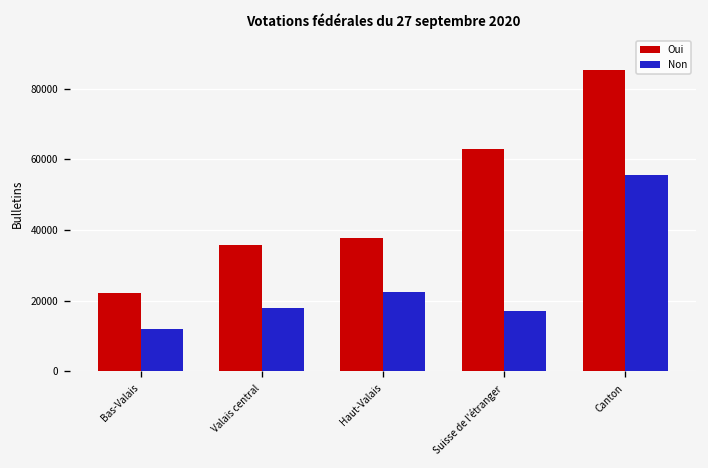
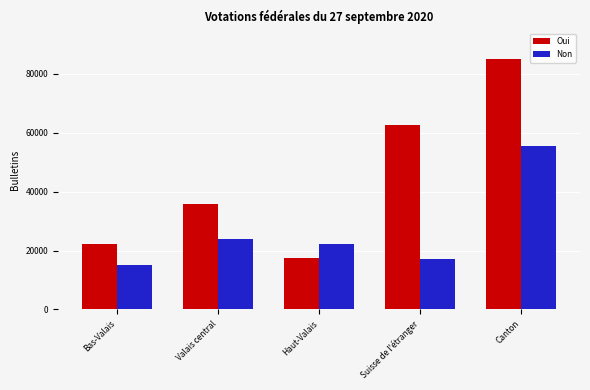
Non, Bas-Valais: 12000 -> 15000
Non, Valais central: 18000 -> 24000
Oui, Haut-Valais: 38000 -> 17000
